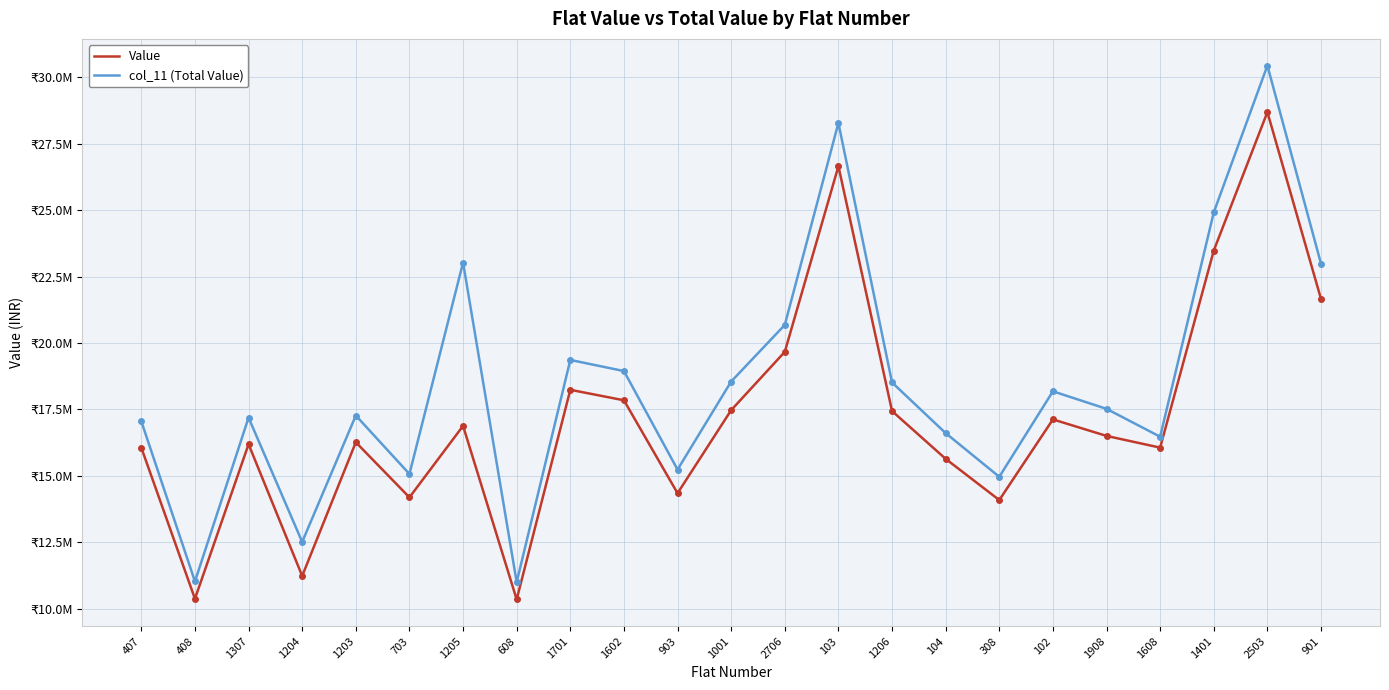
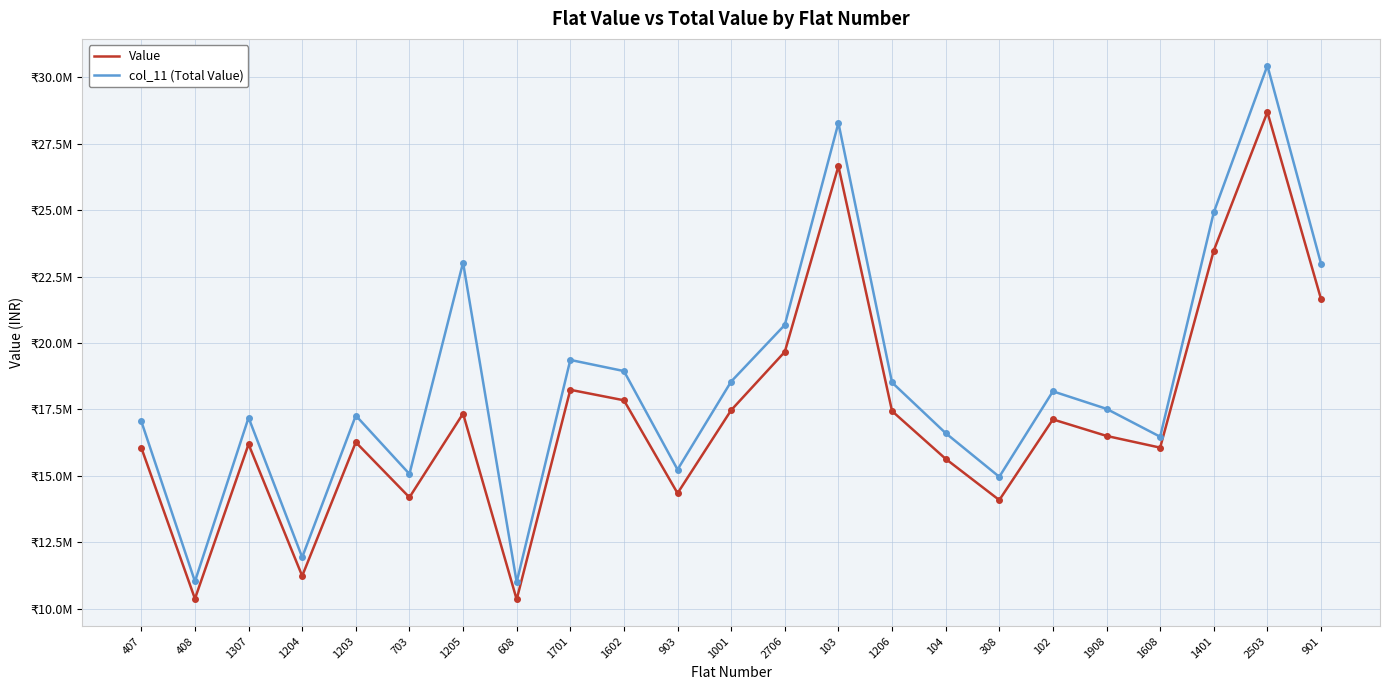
col_11 (Total Value), 1204: ₹12500000 -> ₹11900000
Value, 1205: ₹16900000 -> ₹17300000
